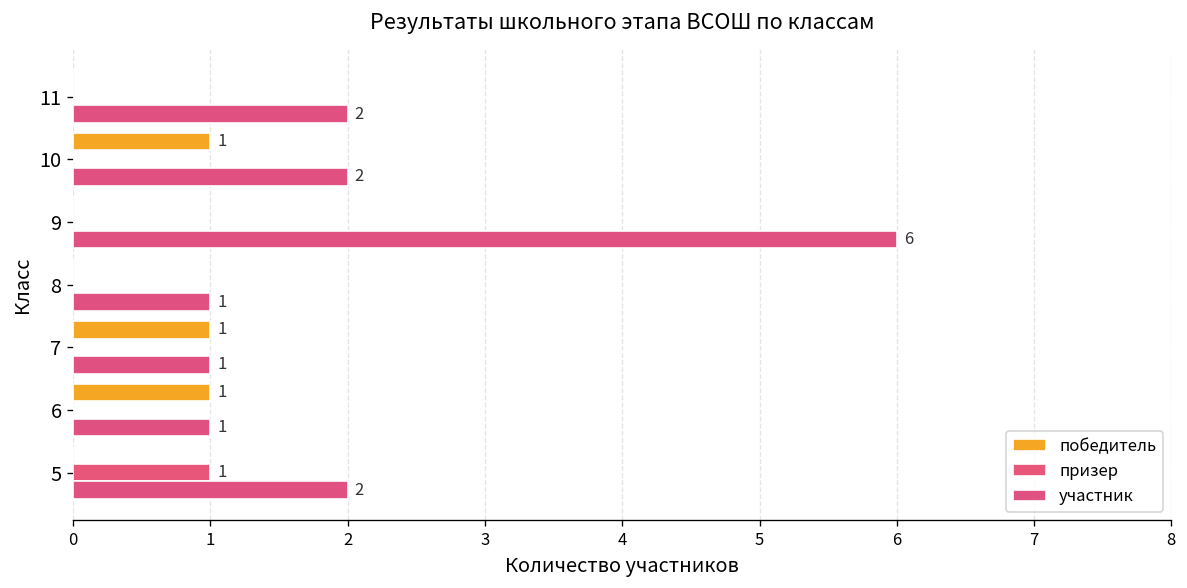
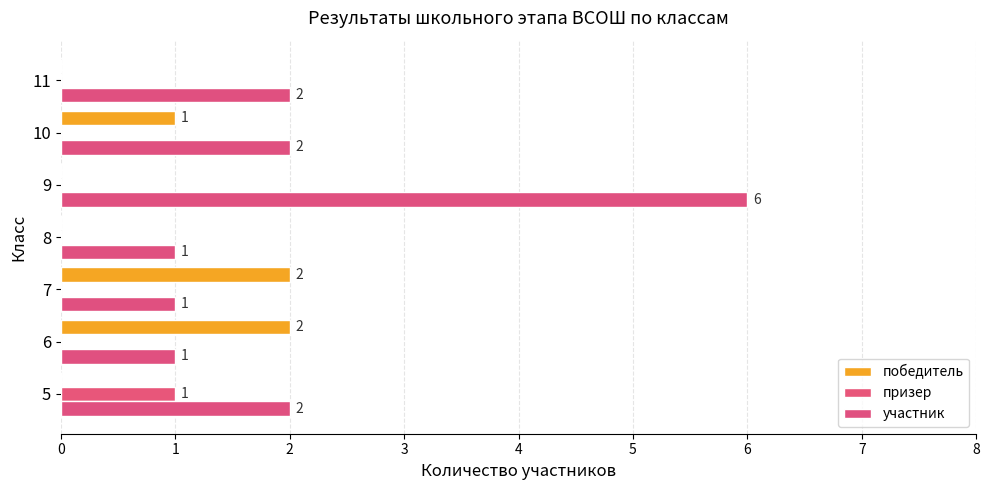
победитель, 7: 1 -> 2
победитель, 6: 1 -> 2
